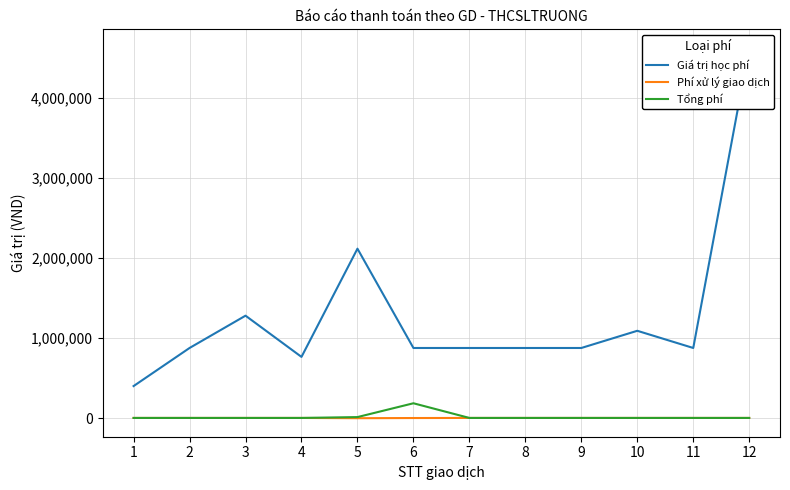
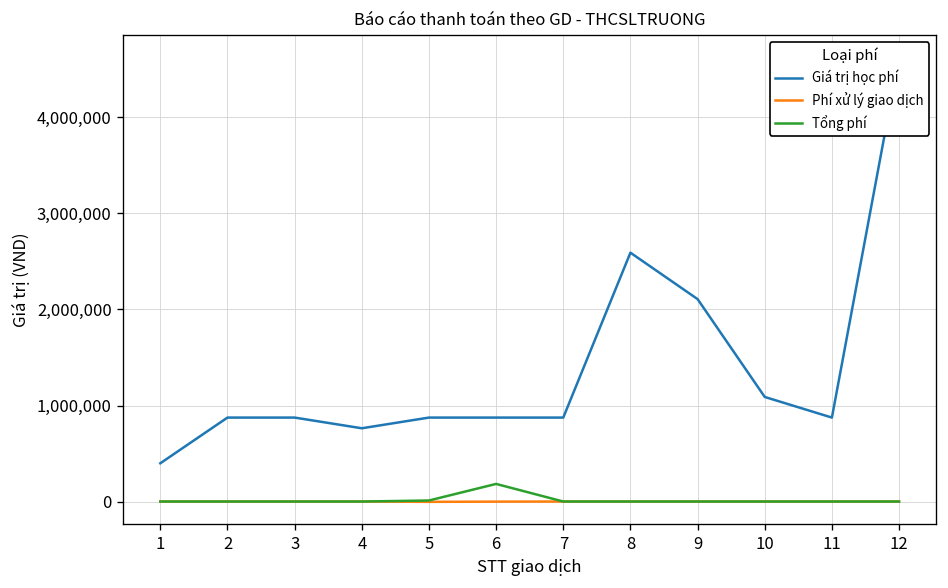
Giá trị học phí, 3: 1,300,000 -> 900,000
Giá trị học phí, 5: 2,100,000 -> 900,000
Giá trị học phí, 8: 900,000 -> 2,600,000
Giá trị học phí, 9: 900,000 -> 2,100,000
